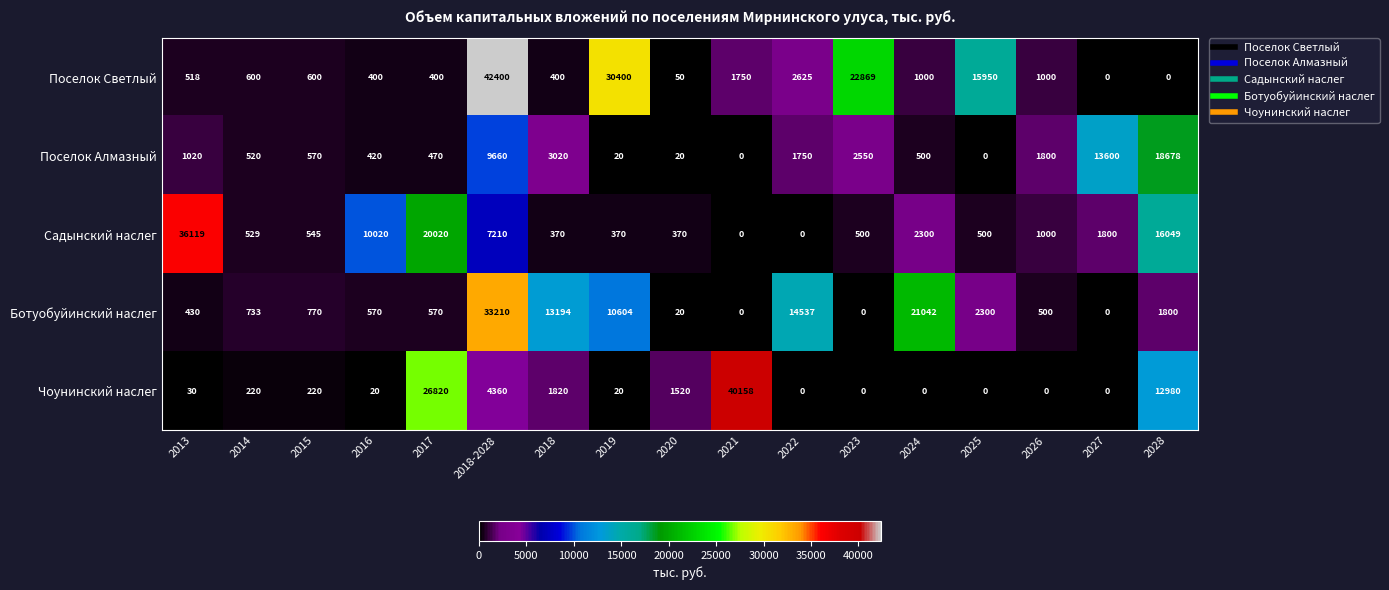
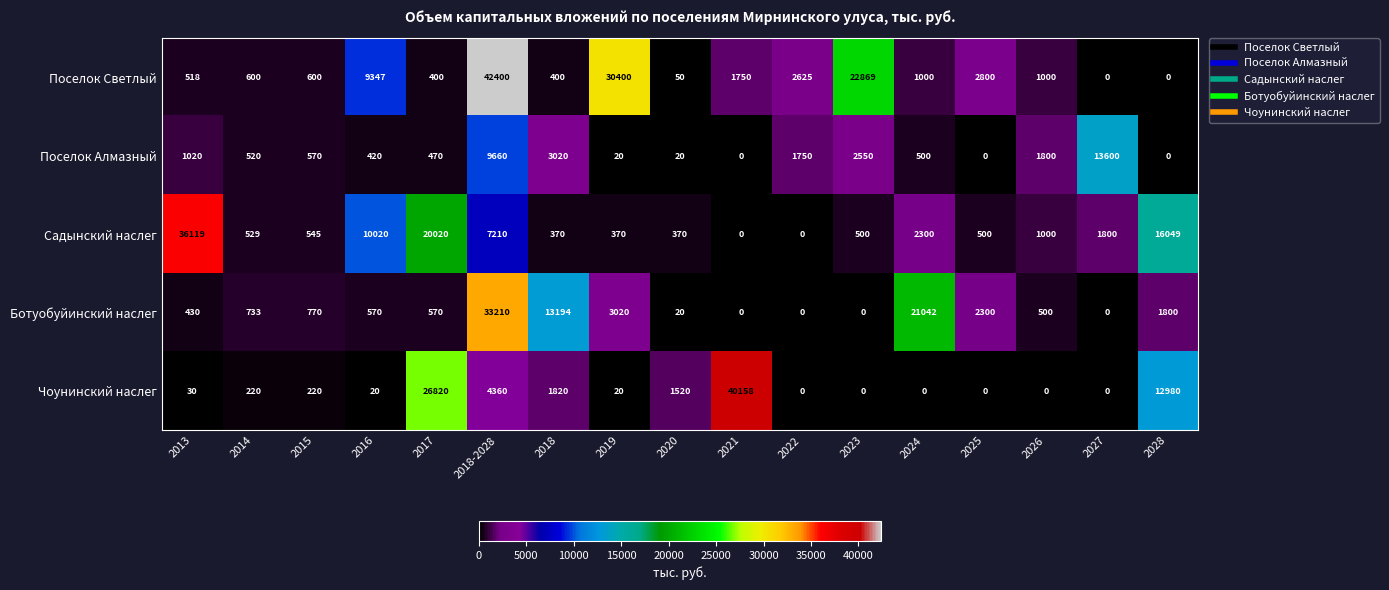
Поселок Светлый, 2016: 400 -> 9347
Поселок Светлый, 2025: 15950 -> 2800
Поселок Алмазный, 2028: 18678 -> 0
Ботуобуйинский наслег, 2019: 10604 -> 3020
Ботуобуйинский наслег, 2022: 14537 -> 0
